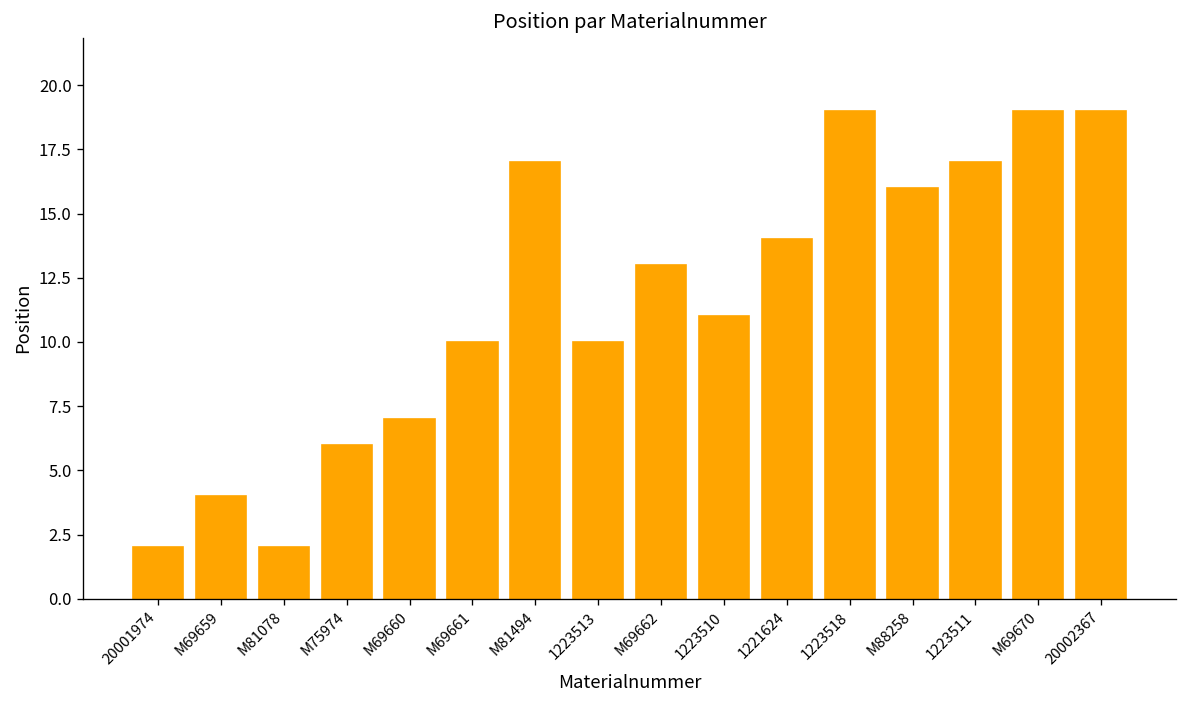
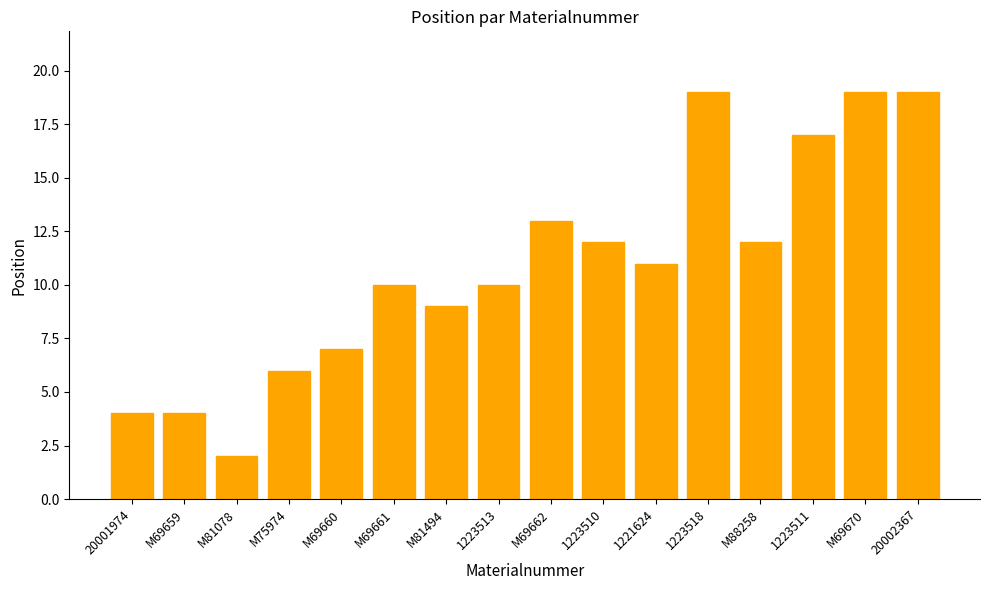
20001974: 2 -> 4
M81494: 17 -> 9
1223510: 11 -> 12
1221624: 14 -> 11
M88258: 16 -> 12
